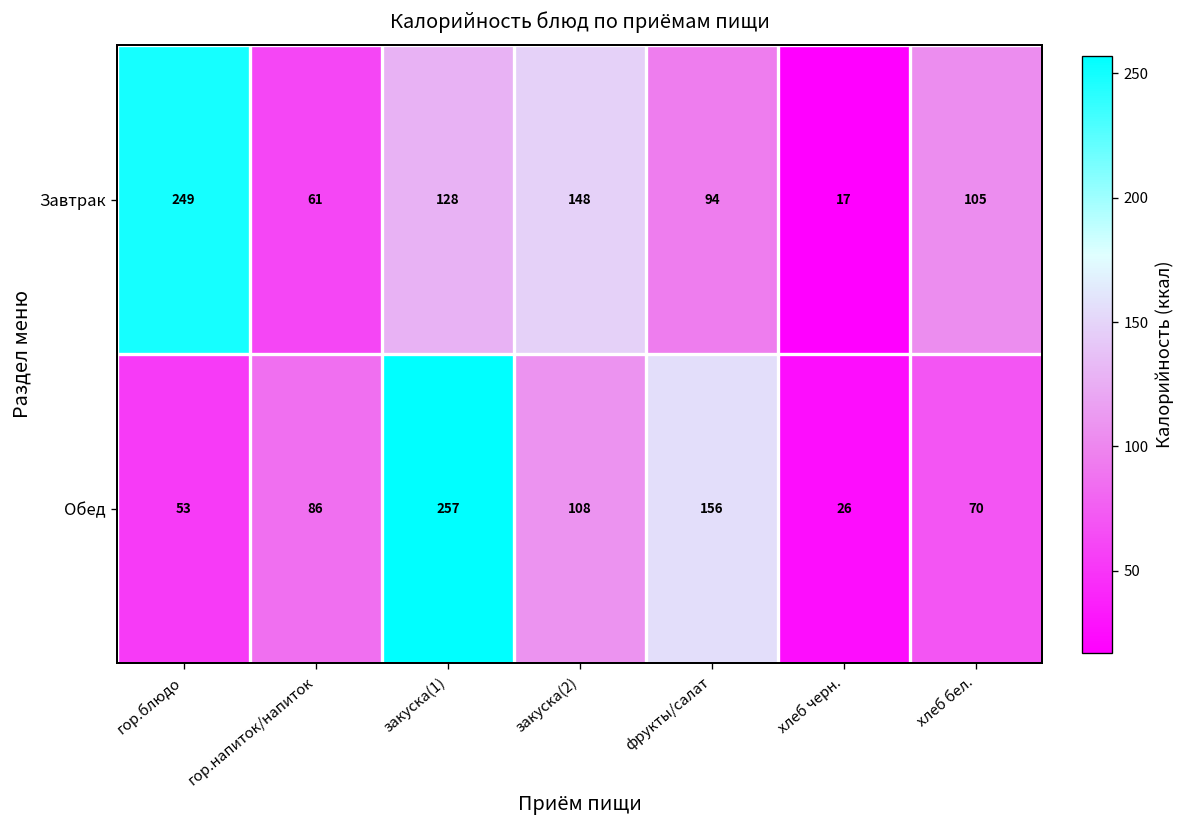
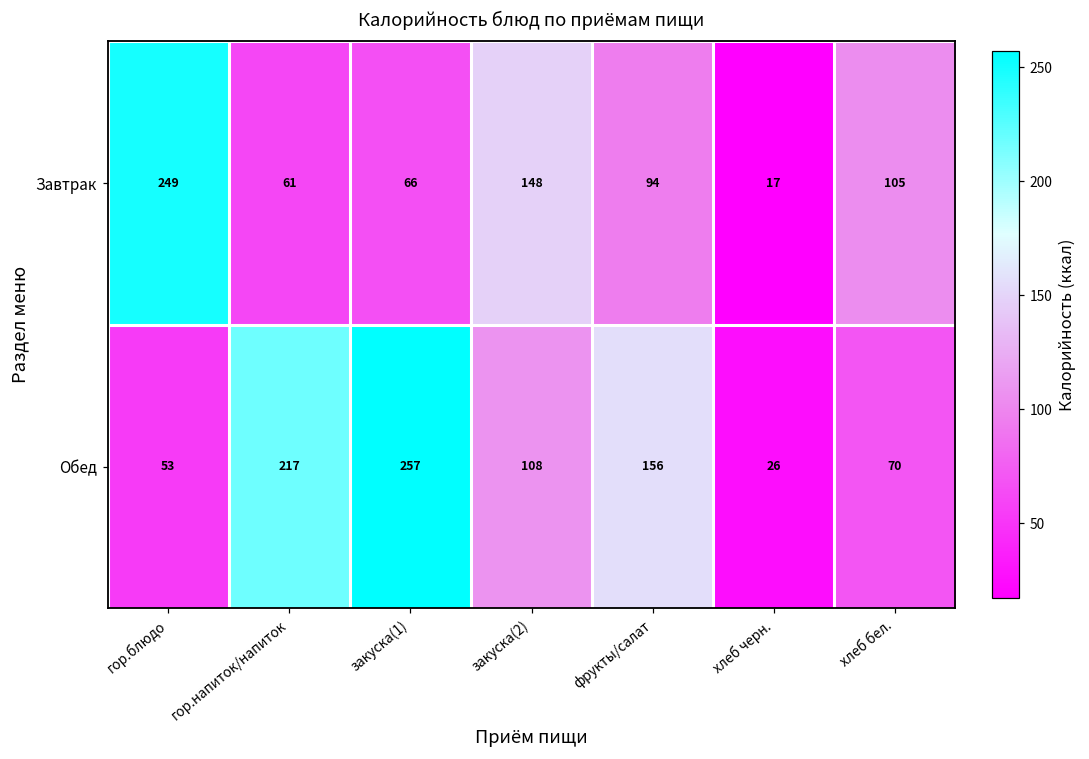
Завтрак, закуска(1): 128 -> 66
Обед, гор.напиток/напиток: 86 -> 217
